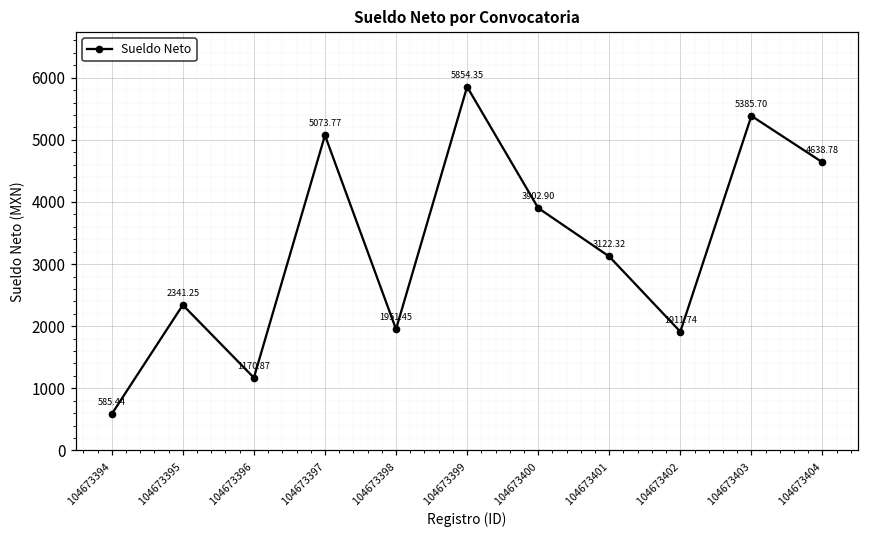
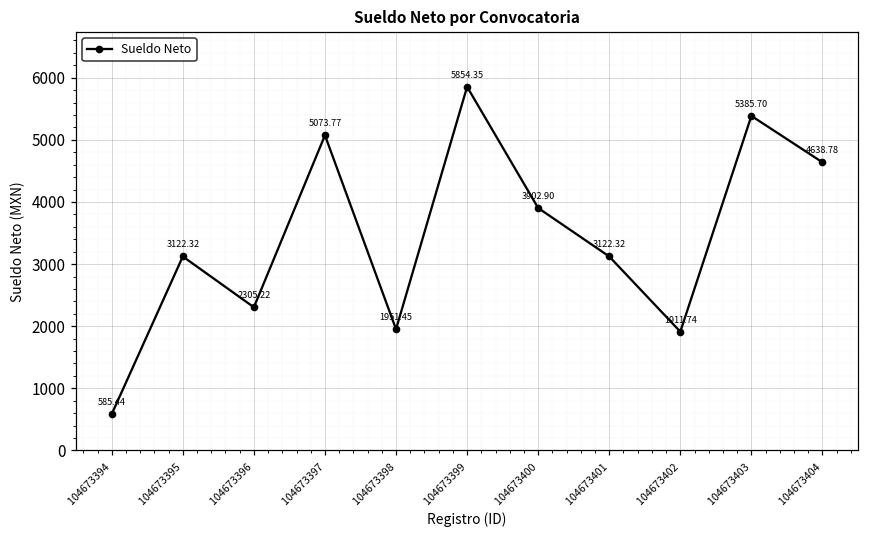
104673395: 2341.25 -> 3122.32
104673396: 1170.87 -> 2305.22
